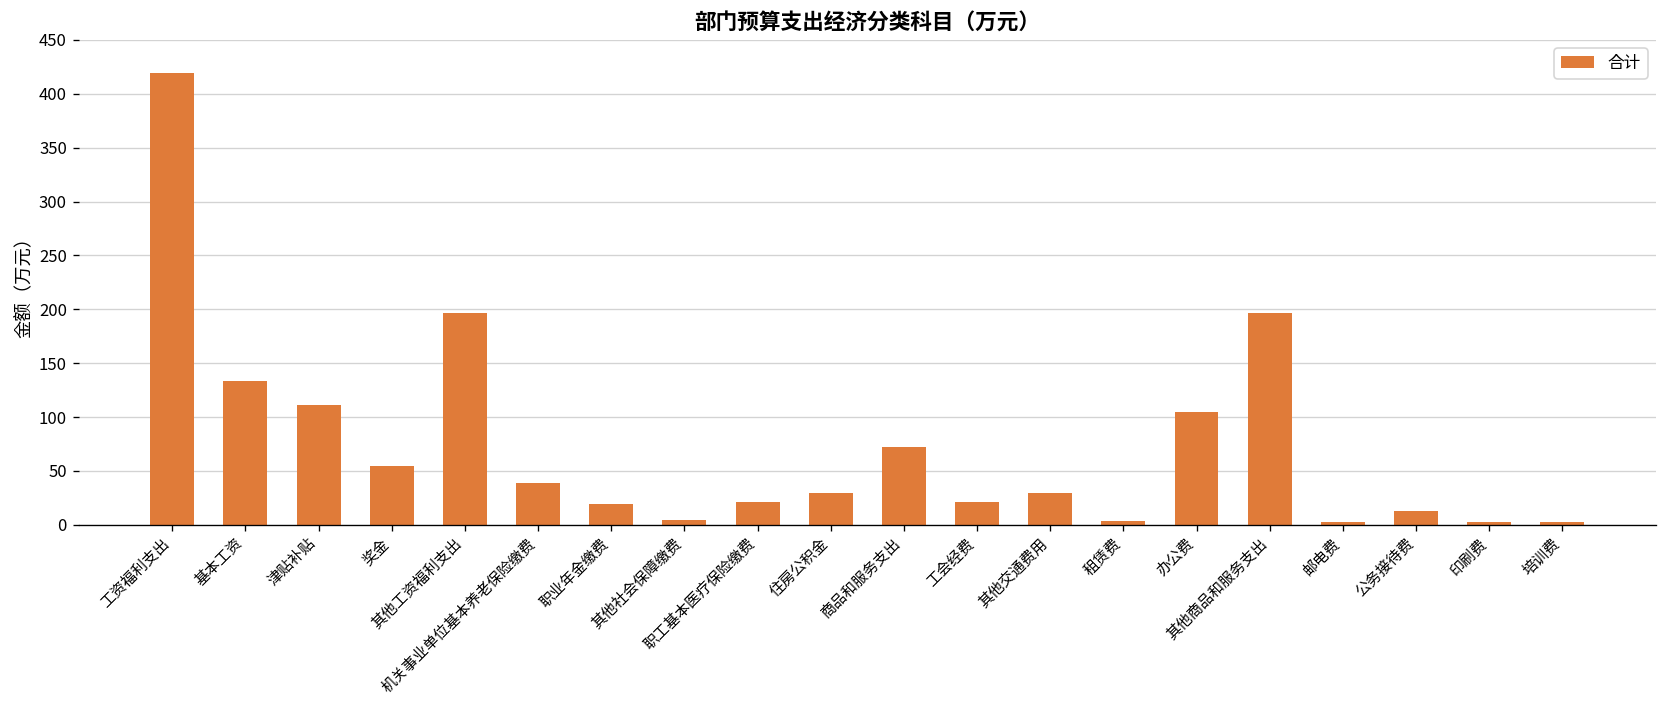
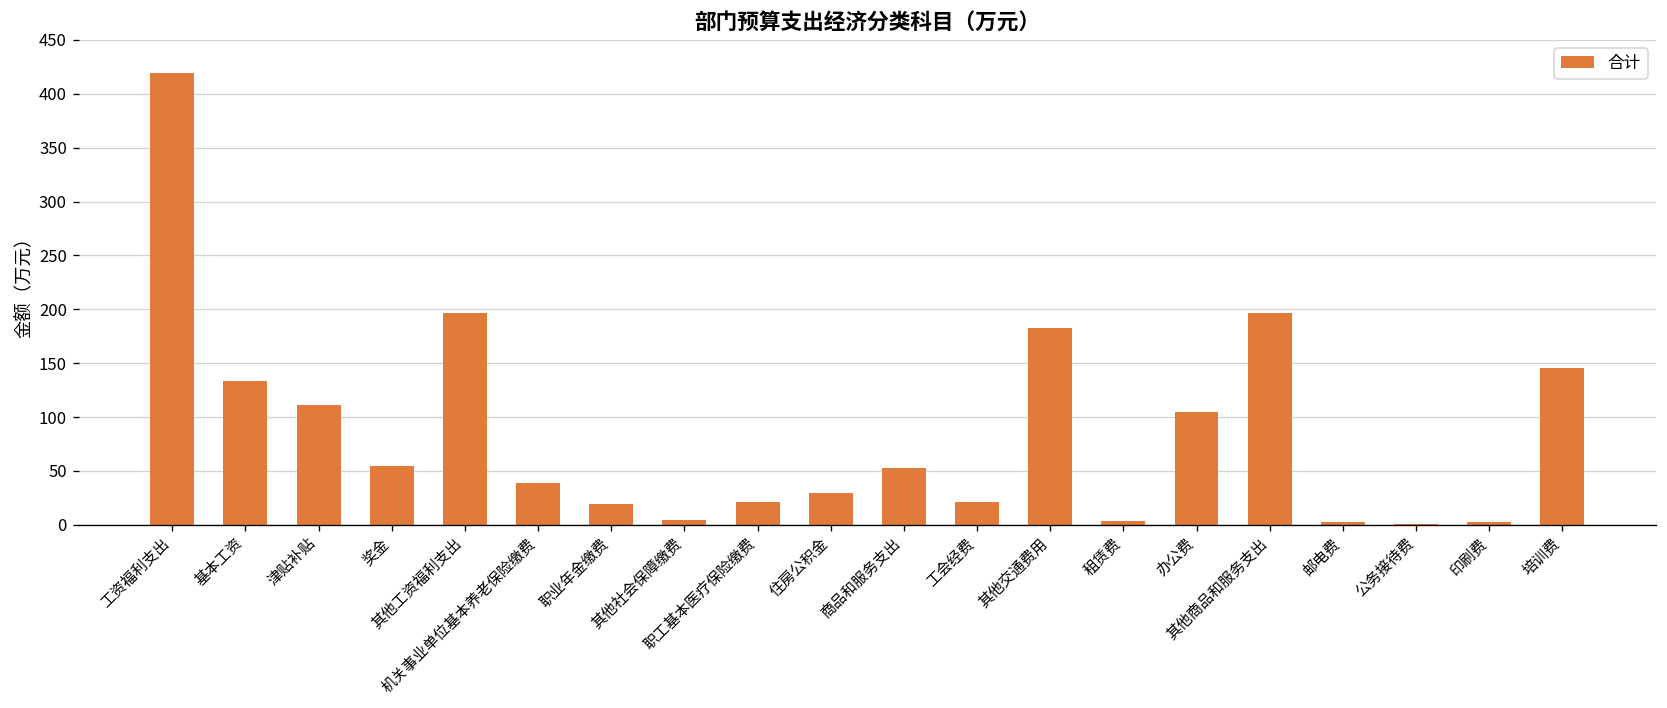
商品和服务支出: 70 -> 50
其他交通费用: 30 -> 180
公务接待费: 10 -> 0
培训费: 0 -> 150
